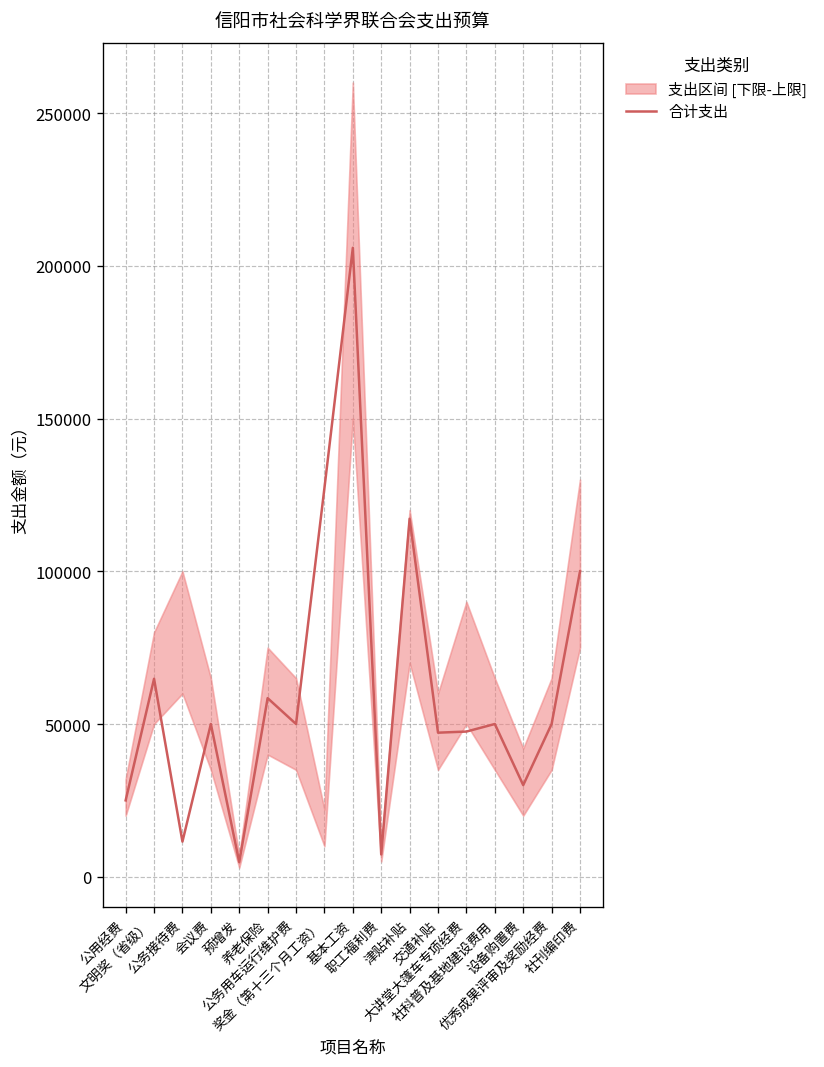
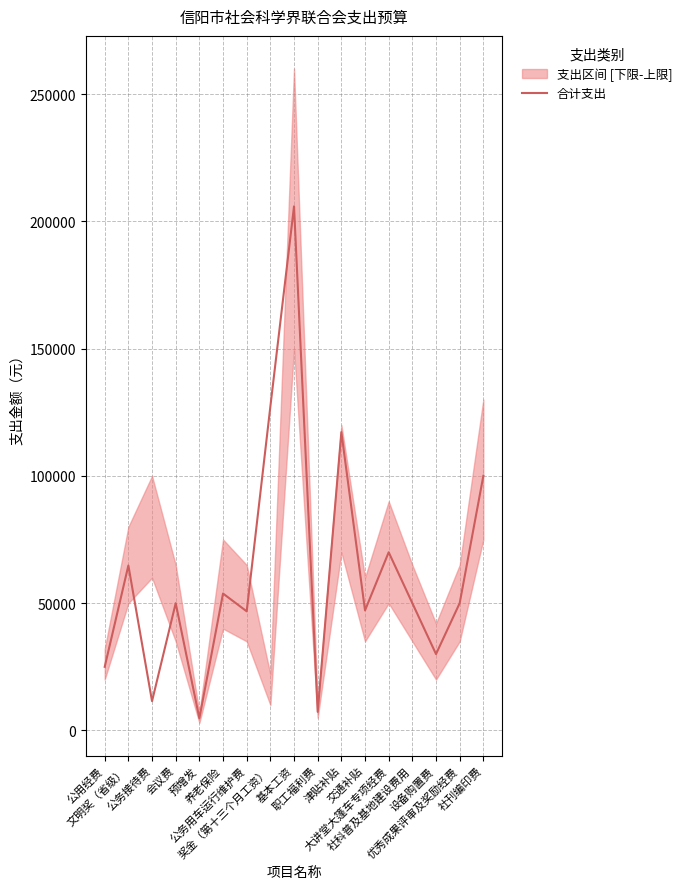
合计支出, 养老保险: 58000 -> 54000
合计支出, 公务用车运行维护费: 50000 -> 47000
合计支出, 大讲堂大篷车专项经费: 48000 -> 70000
